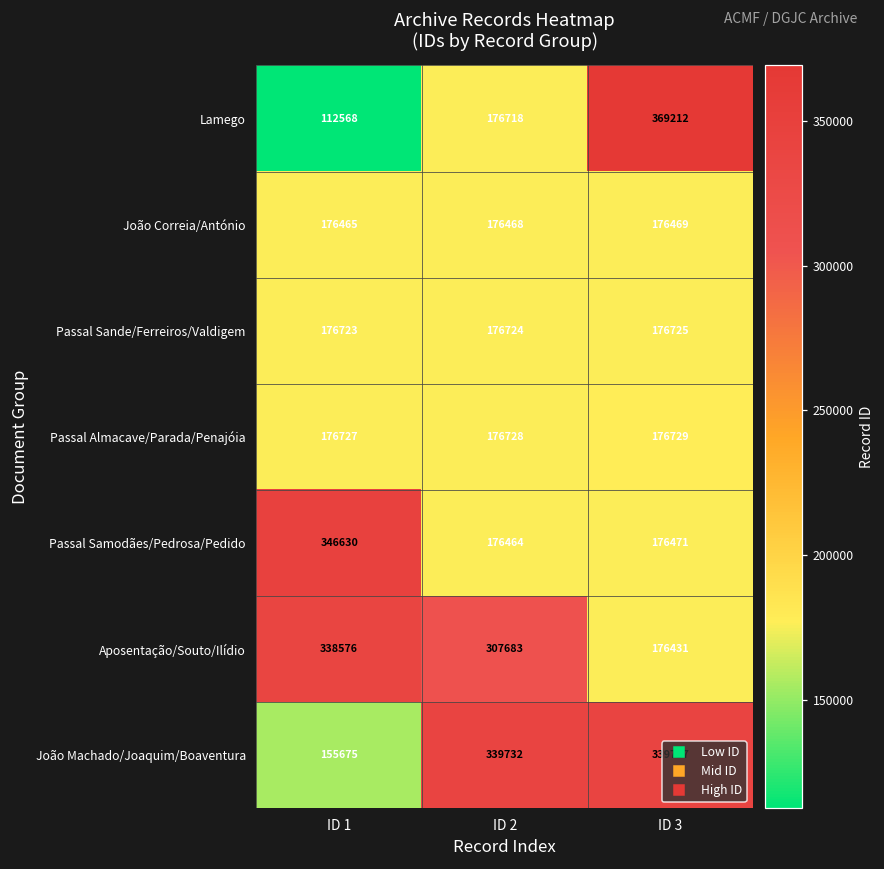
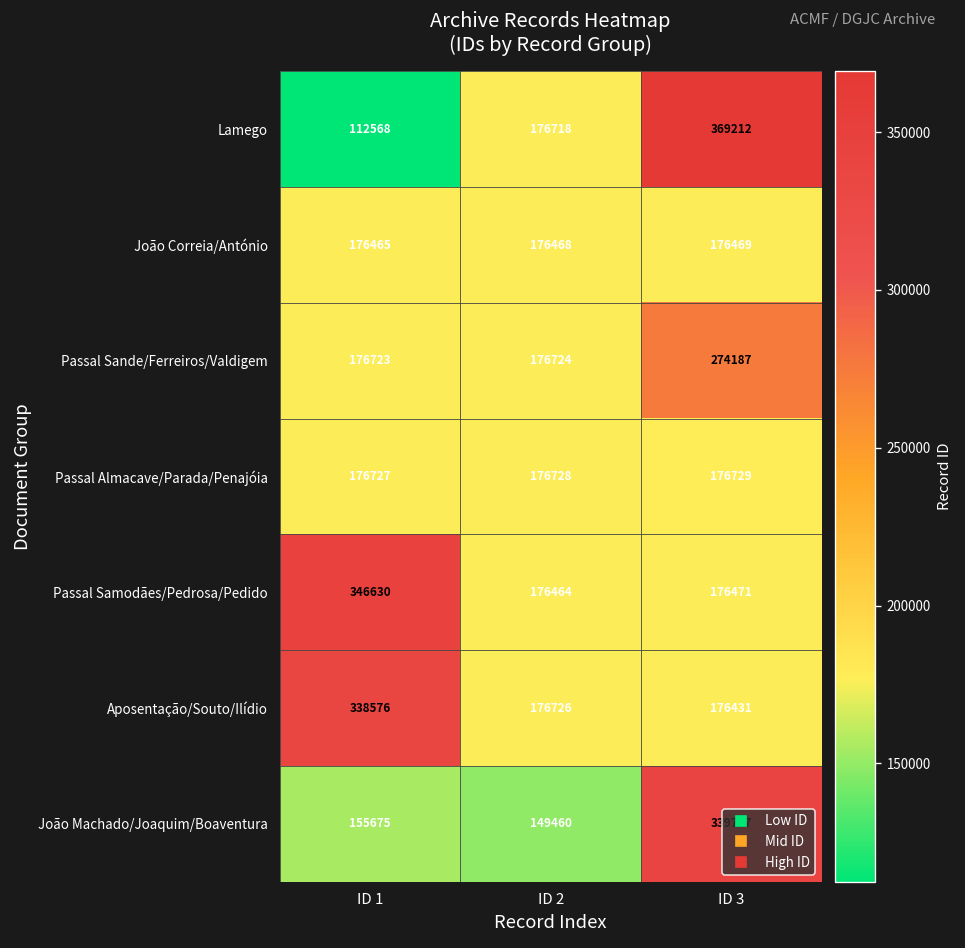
Passal Sande/Ferreiros/Valdigem, ID 3: 176725 -> 274187
Aposentação/Souto/Ilídio, ID 2: 307683 -> 176726
João Machado/Joaquim/Boaventura, ID 2: 339732 -> 149460
